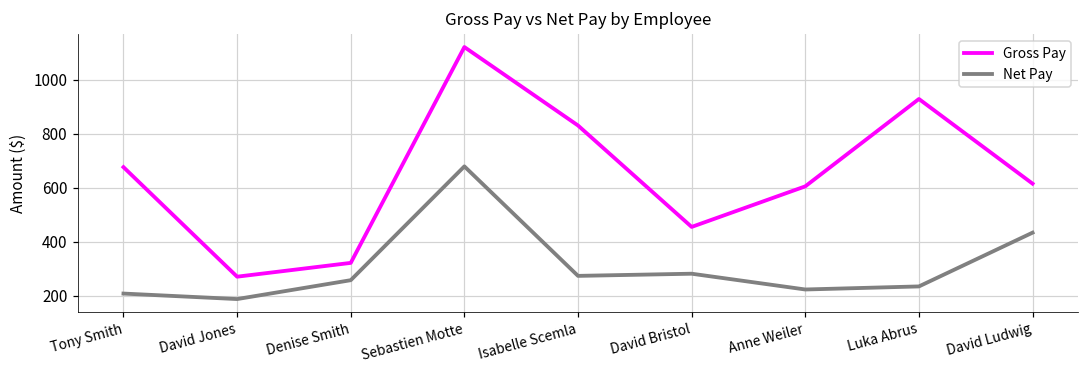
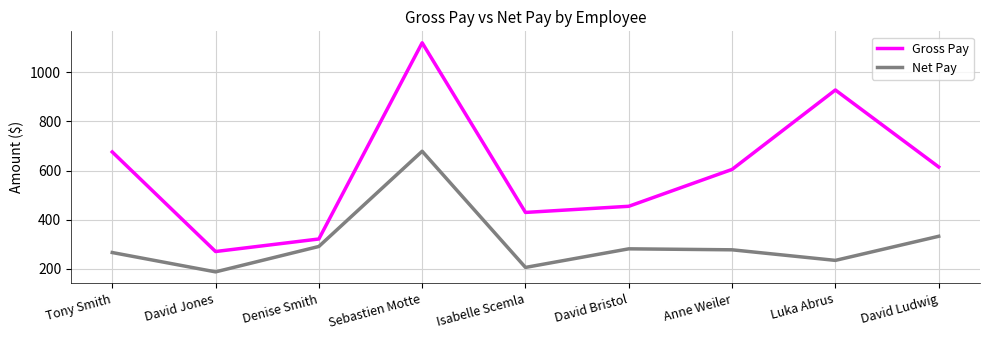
Net Pay, Tony Smith: 210 -> 270
Net Pay, Denise Smith: 260 -> 290
Gross Pay, Isabelle Scemla: 830 -> 430
Net Pay, Isabelle Scemla: 270 -> 210
Net Pay, Anne Weiler: 220 -> 280
Net Pay, David Ludwig: 430 -> 330
